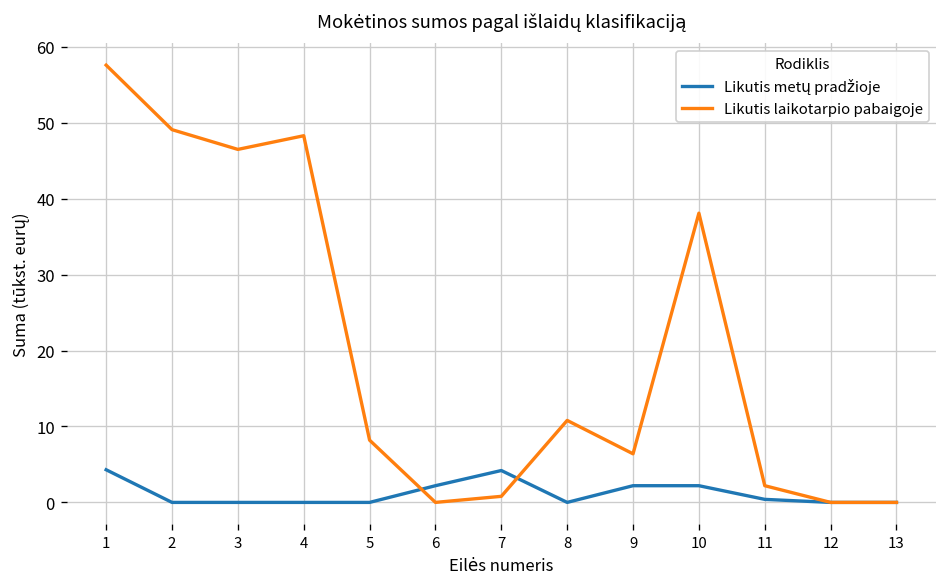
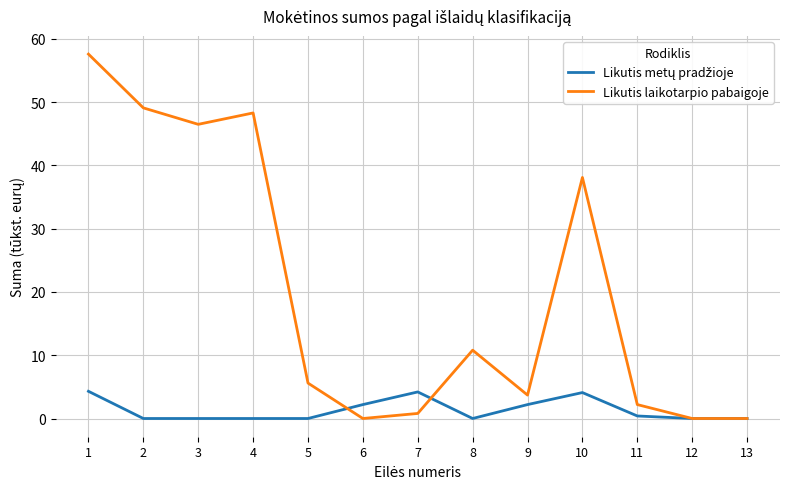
Likutis laikotarpio pabaigoje, 5: 8 -> 6
Likutis laikotarpio pabaigoje, 9: 6 -> 4
Likutis metų pradžioje, 10: 2 -> 4
